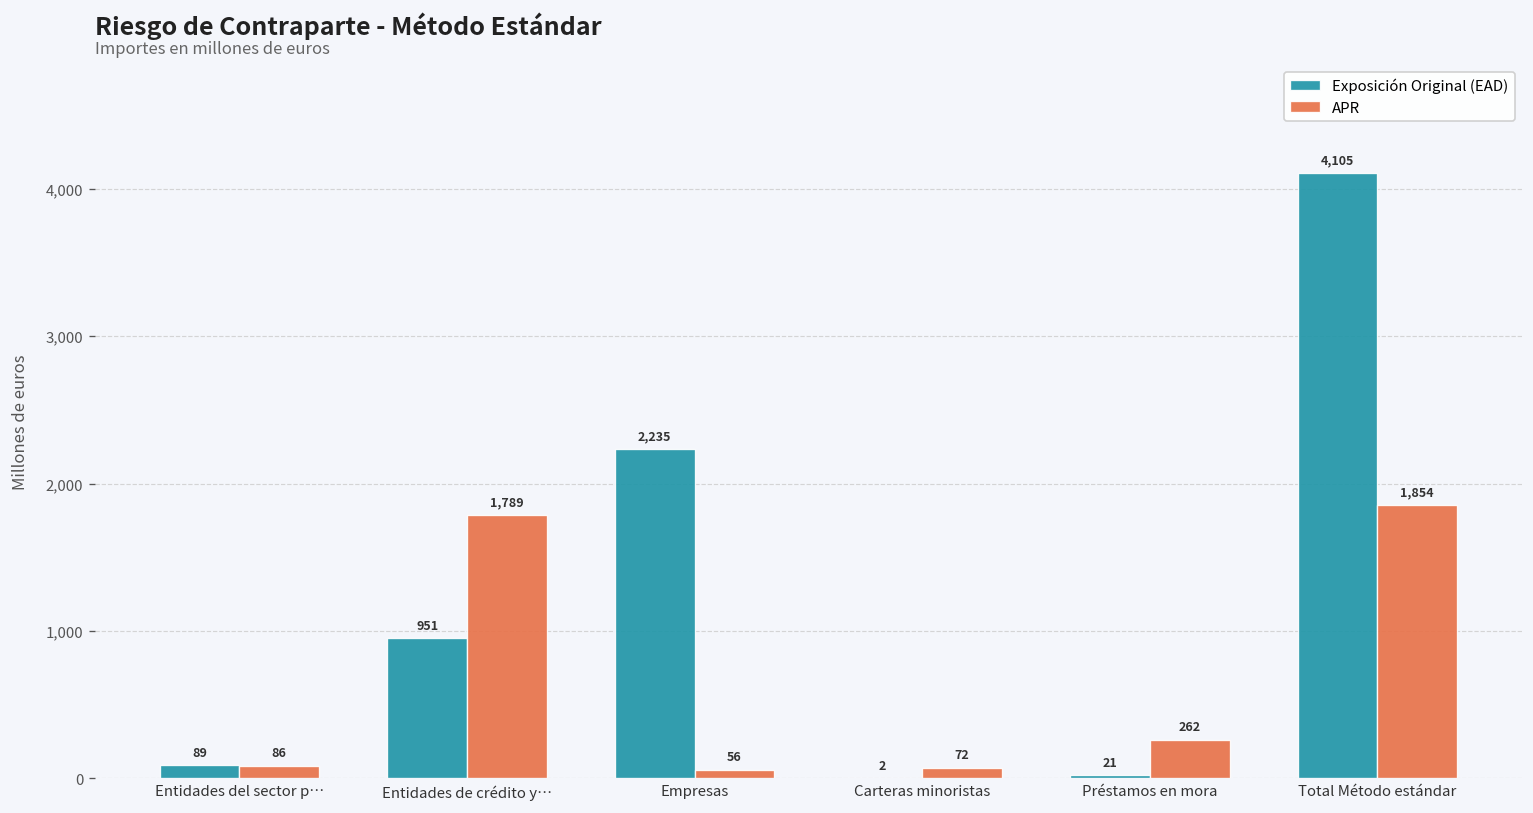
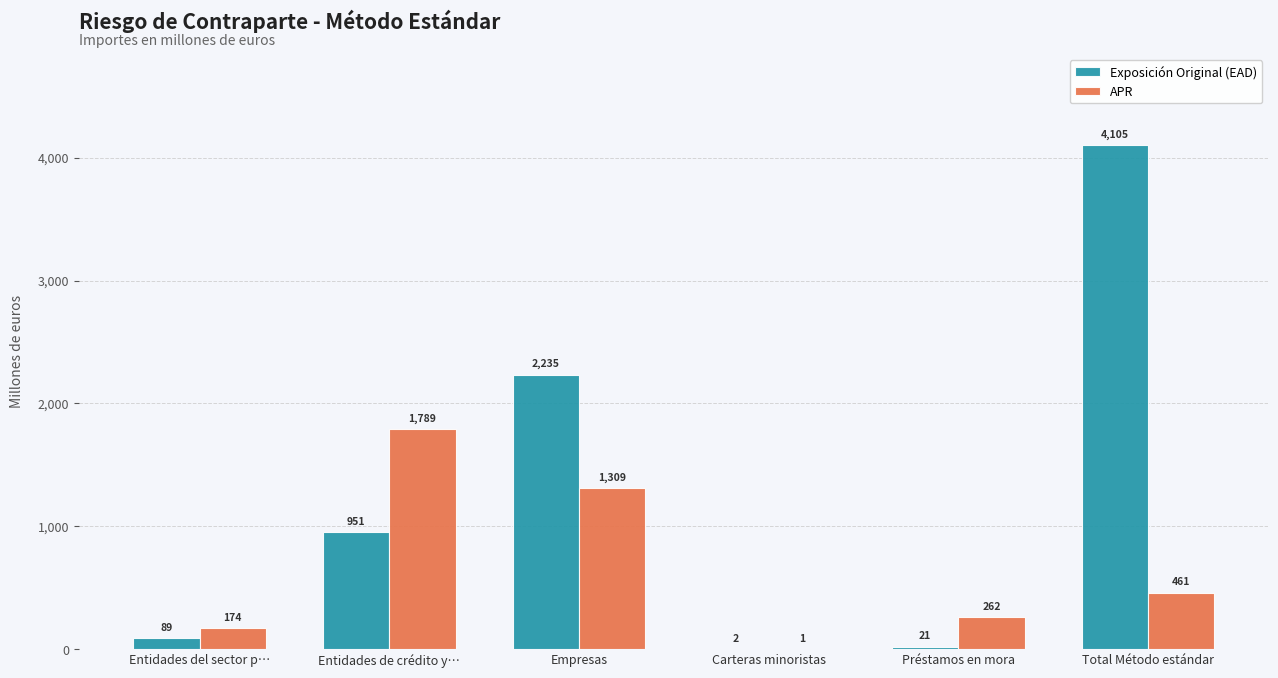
APR, Entidades del sector p…: 86 -> 174
APR, Empresas: 56 -> 1,309
APR, Carteras minoristas: 72 -> 1
APR, Total Método estándar: 1,854 -> 461
